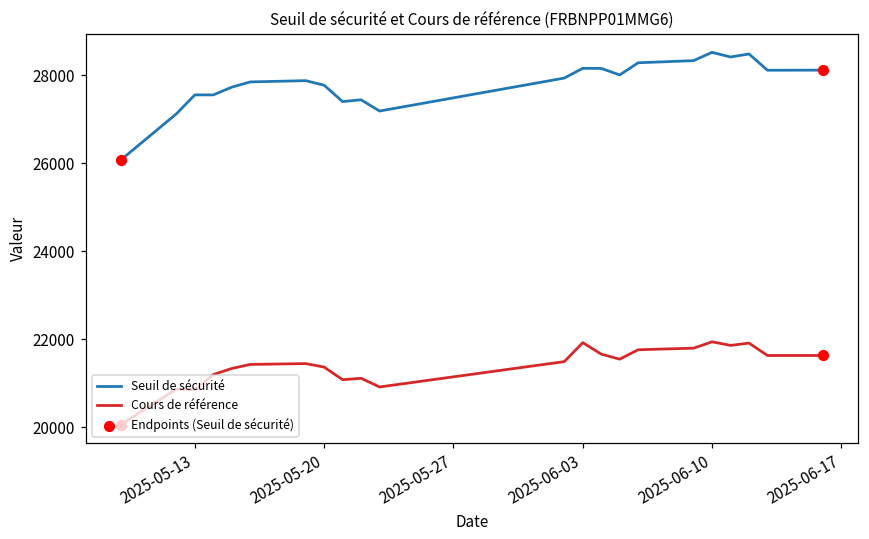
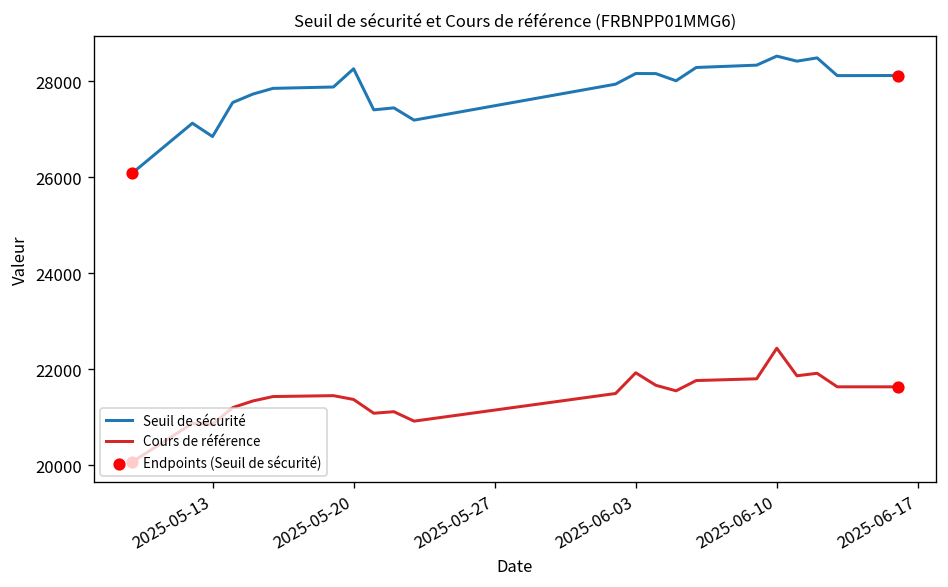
Seuil de sécurité, 2025-05-13: 27600 -> 26800
Seuil de sécurité, 2025-05-20: 27800 -> 28300
Cours de référence, 2025-06-10: 21900 -> 22400
